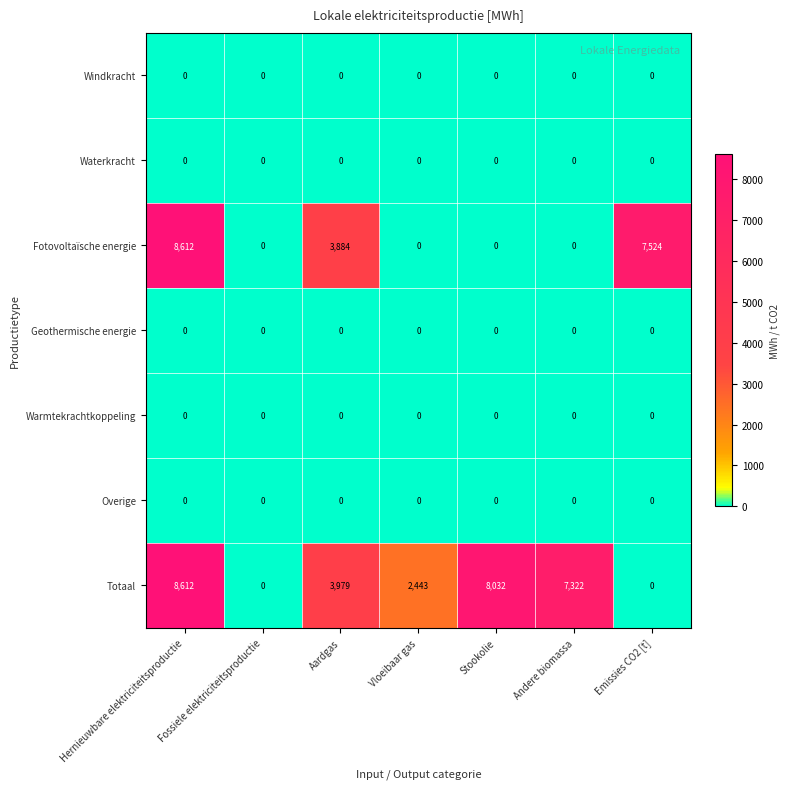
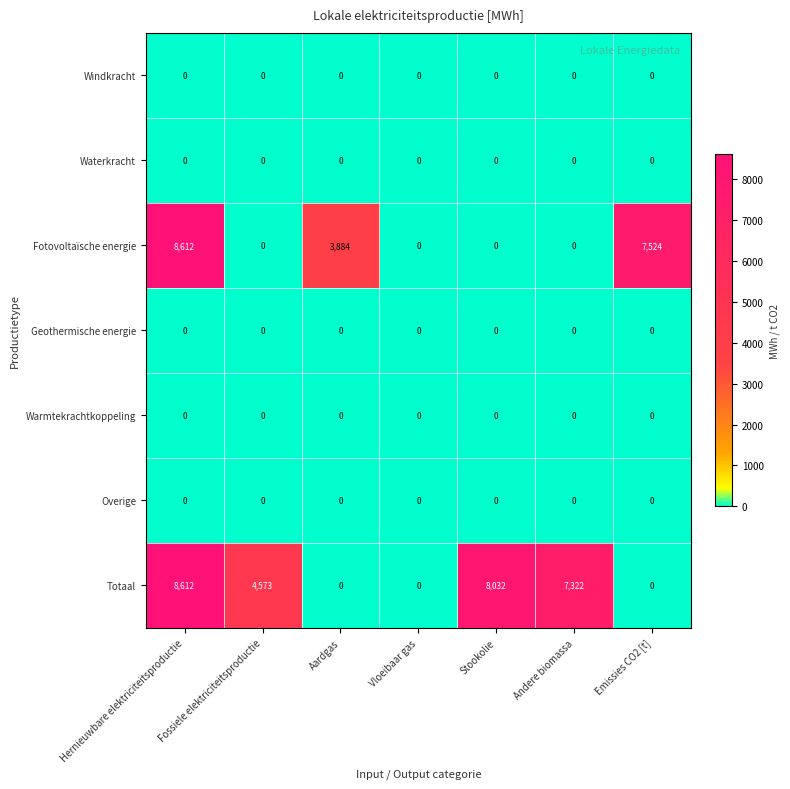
Totaal, Fossiele elektriciteitsproductie: 0 -> 4,573
Totaal, Aardgas: 3,979 -> 0
Totaal, Vloeibaar gas: 2,443 -> 0
